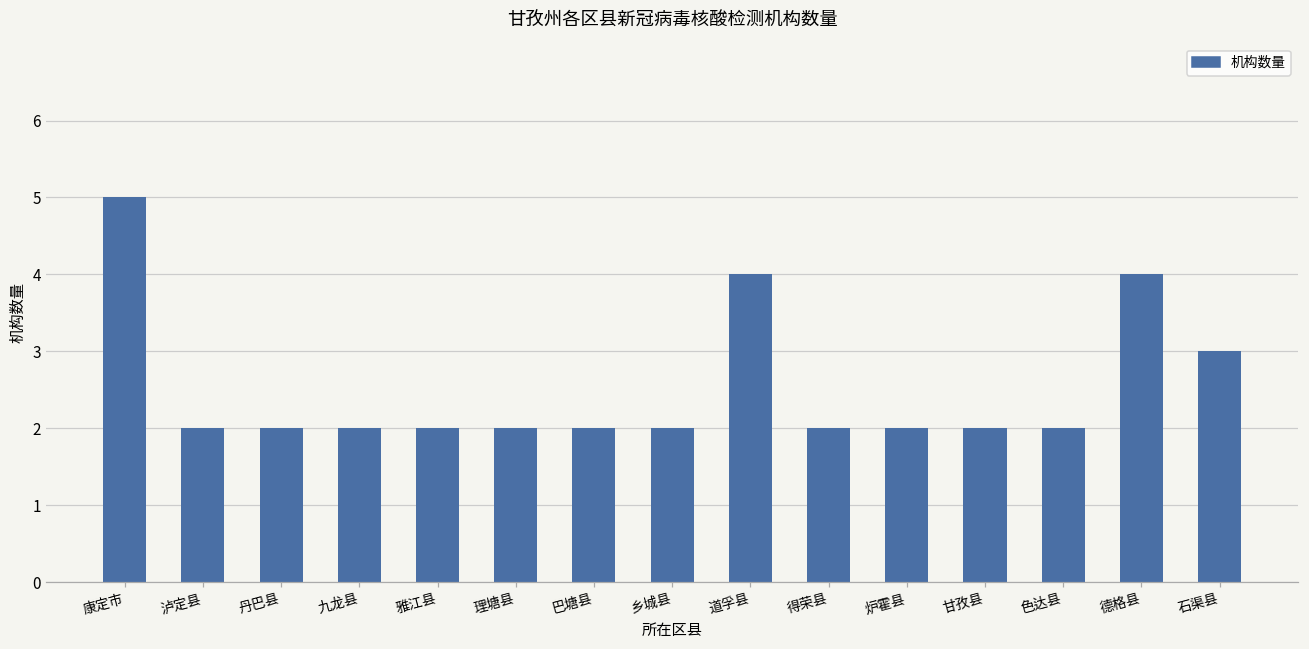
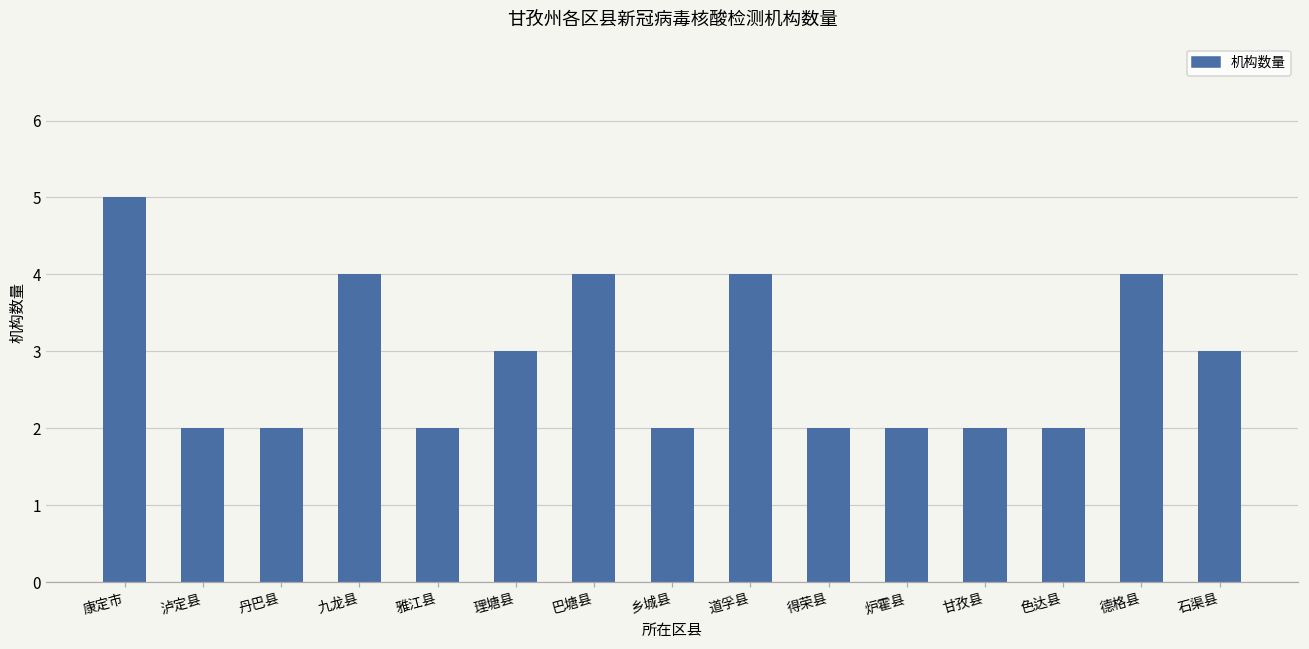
九龙县: 2 -> 4
理塘县: 2 -> 3
巴塘县: 2 -> 4
